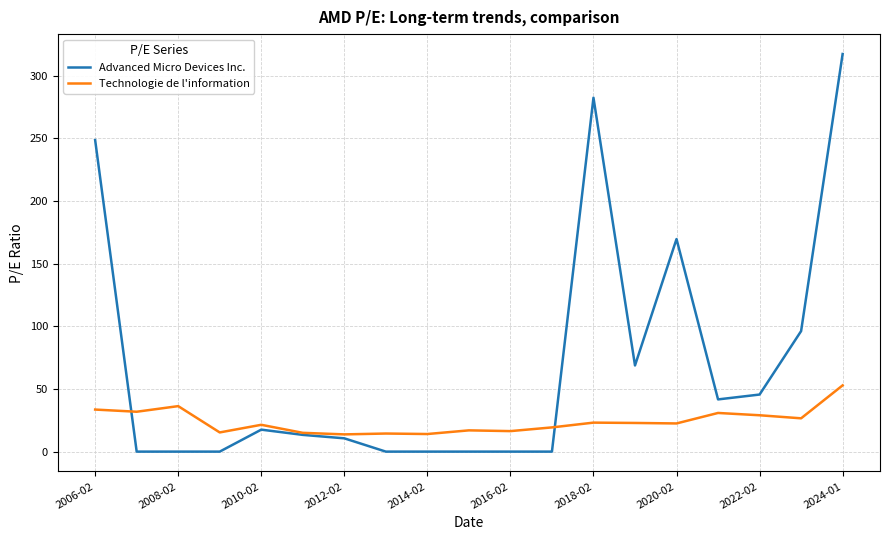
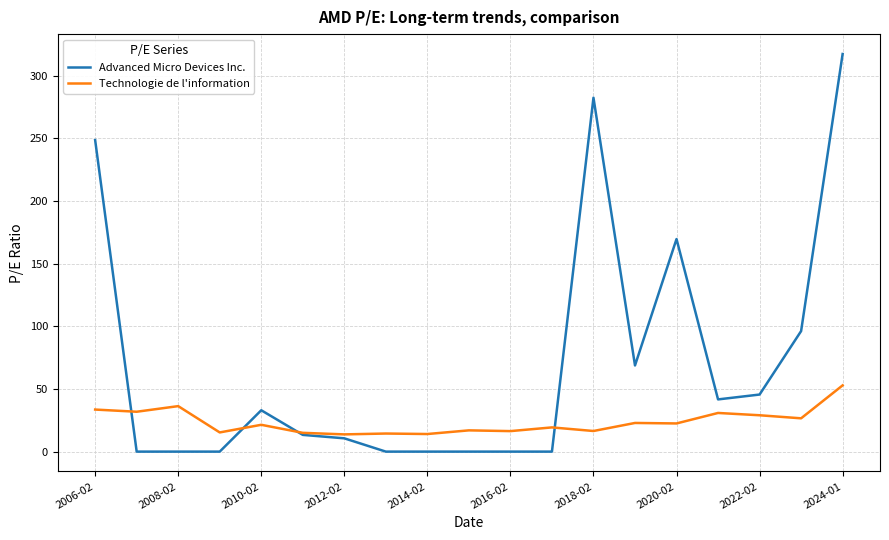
Advanced Micro Devices Inc., 2010-02: 18 -> 33
Technologie de l'information, 2018-02: 23 -> 16
